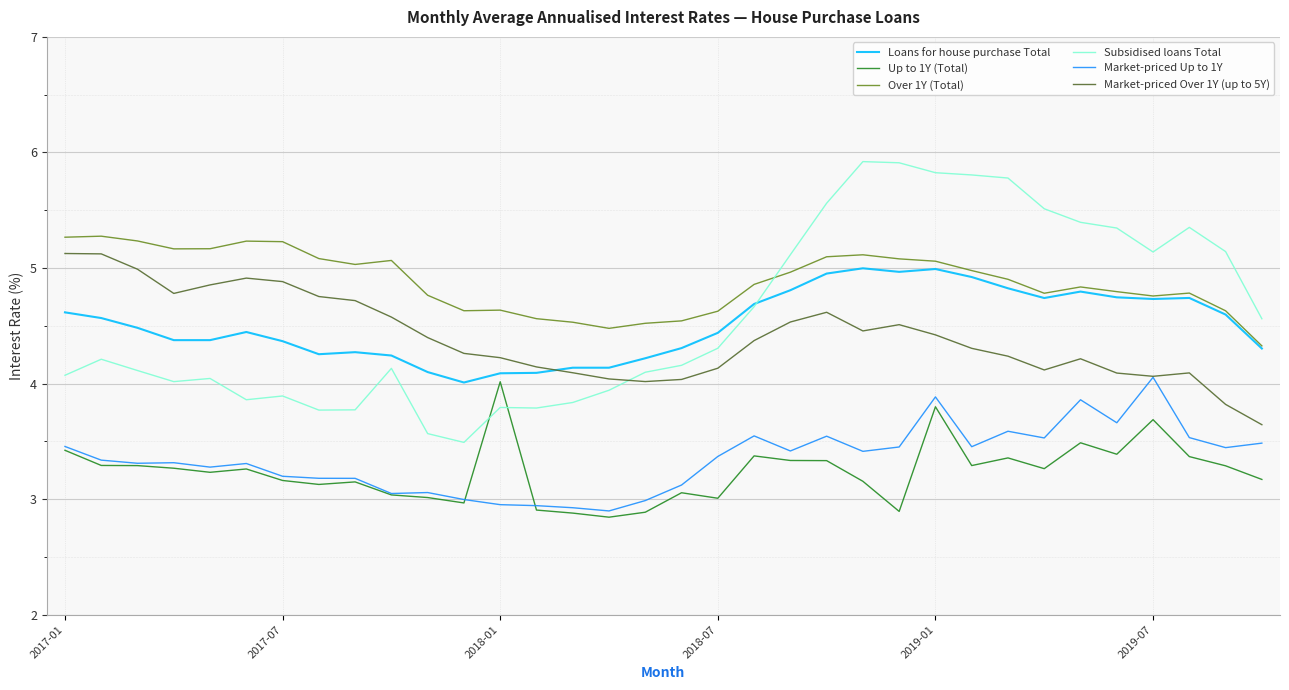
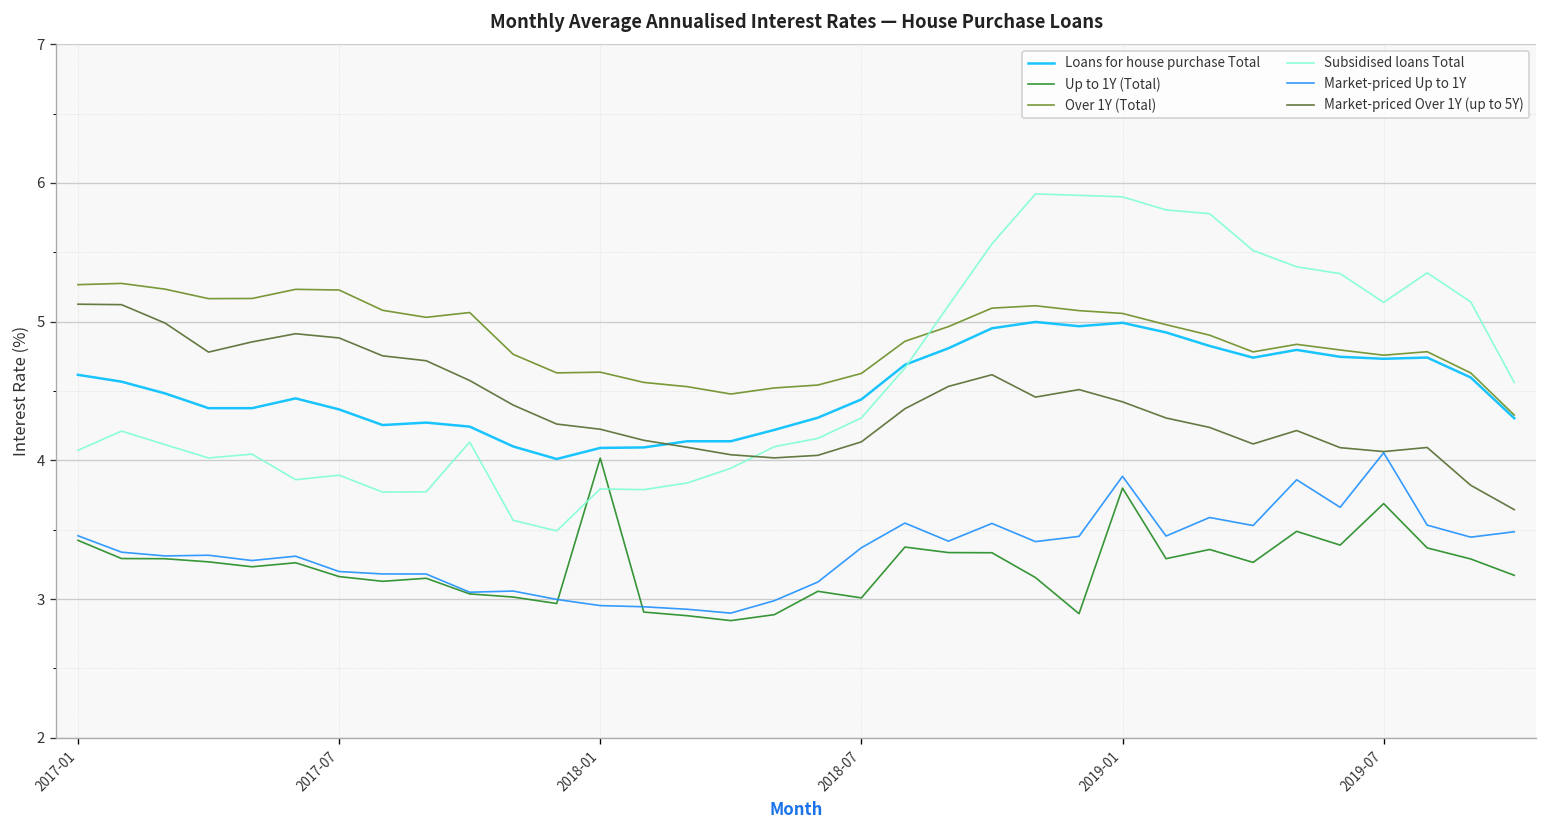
Subsidised loans Total, 2019-01: 5.82 -> 5.90
